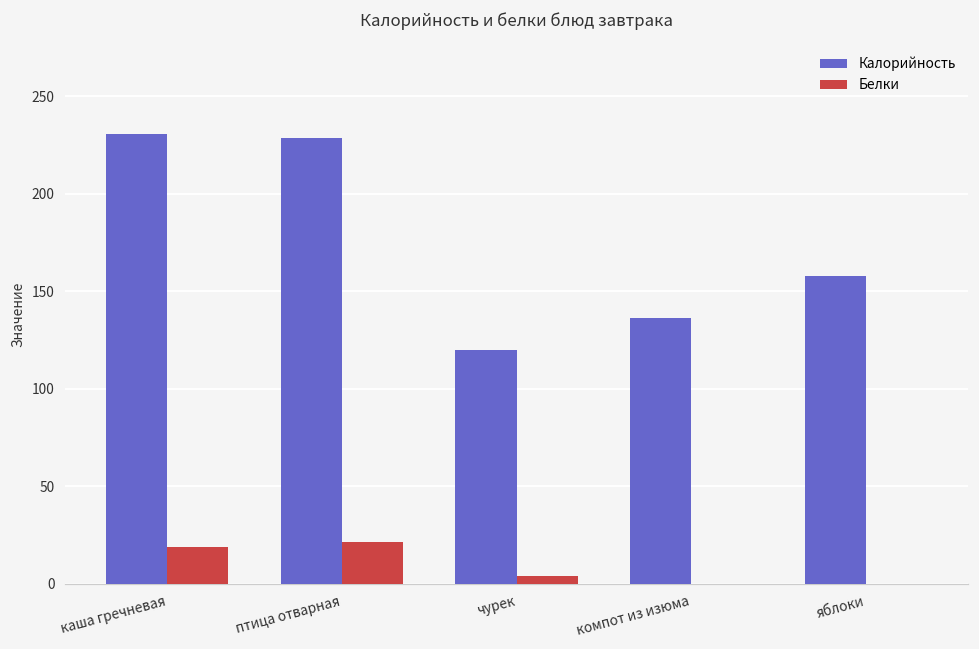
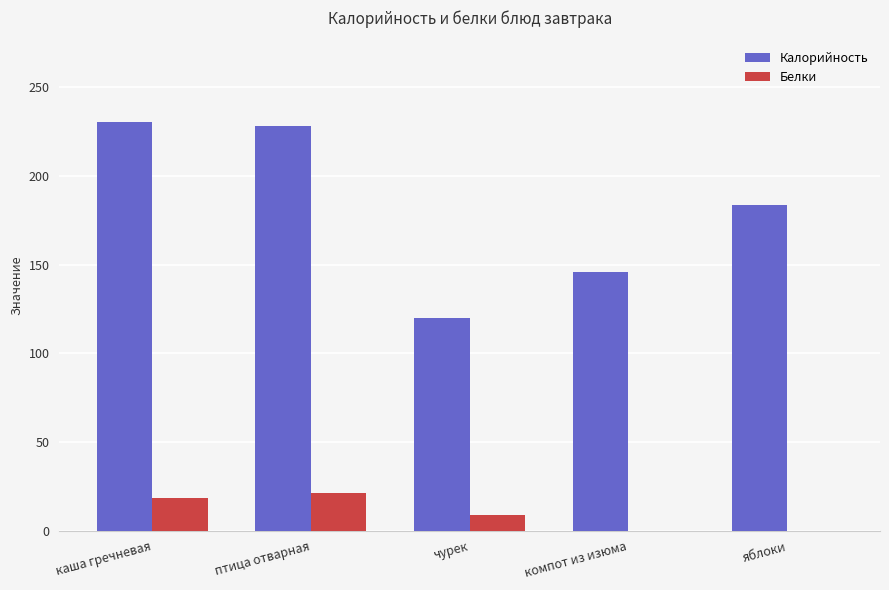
Белки, чурек: 4 -> 9
Калорийность, компот из изюма: 136 -> 146
Калорийность, яблоки: 158 -> 183
